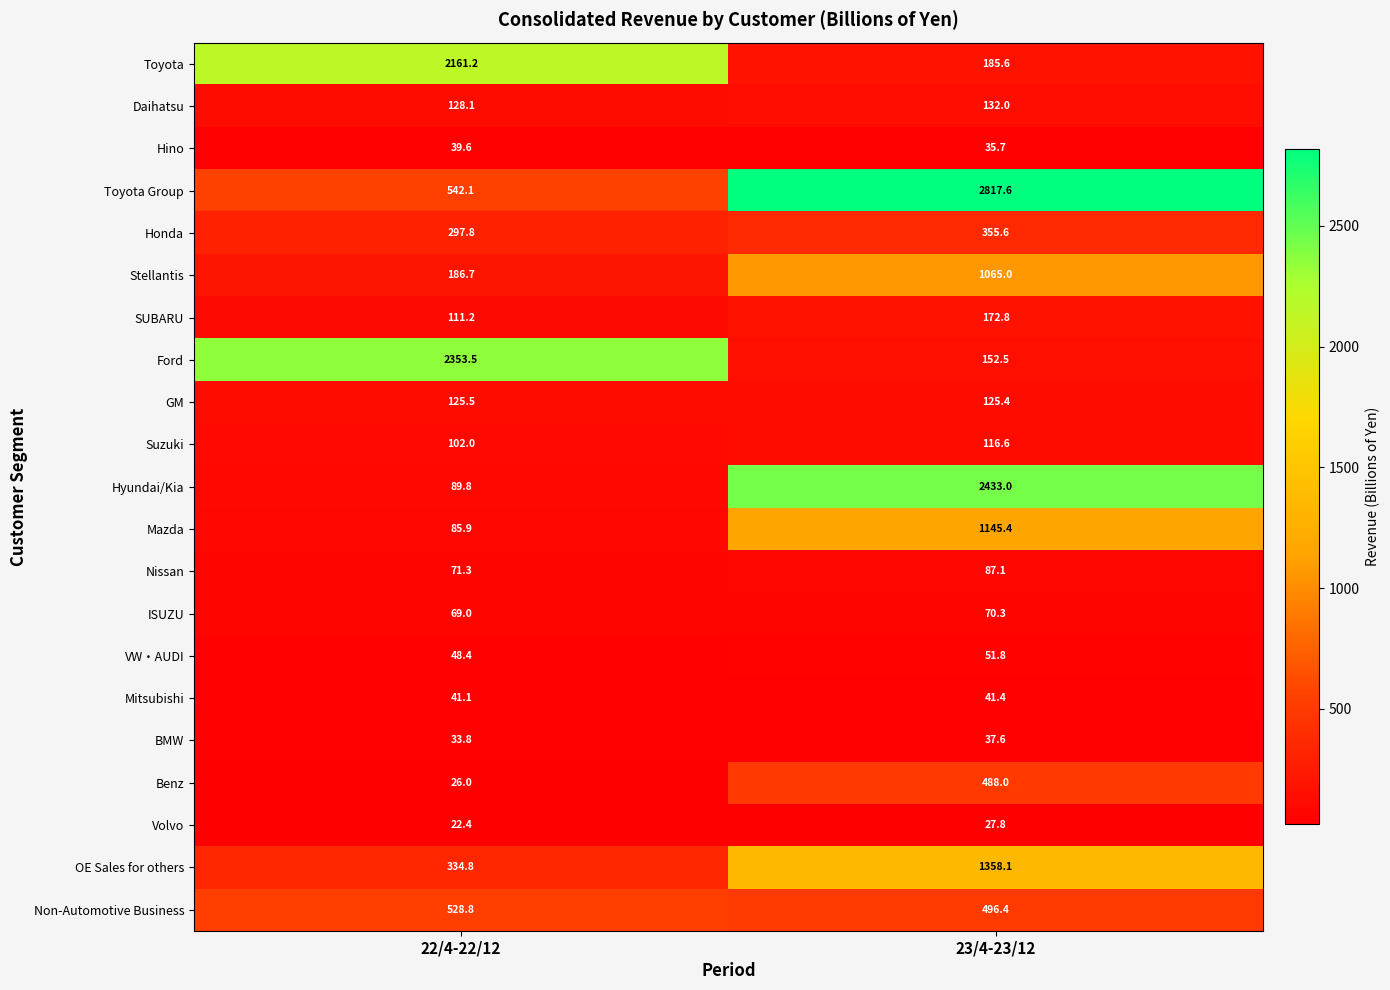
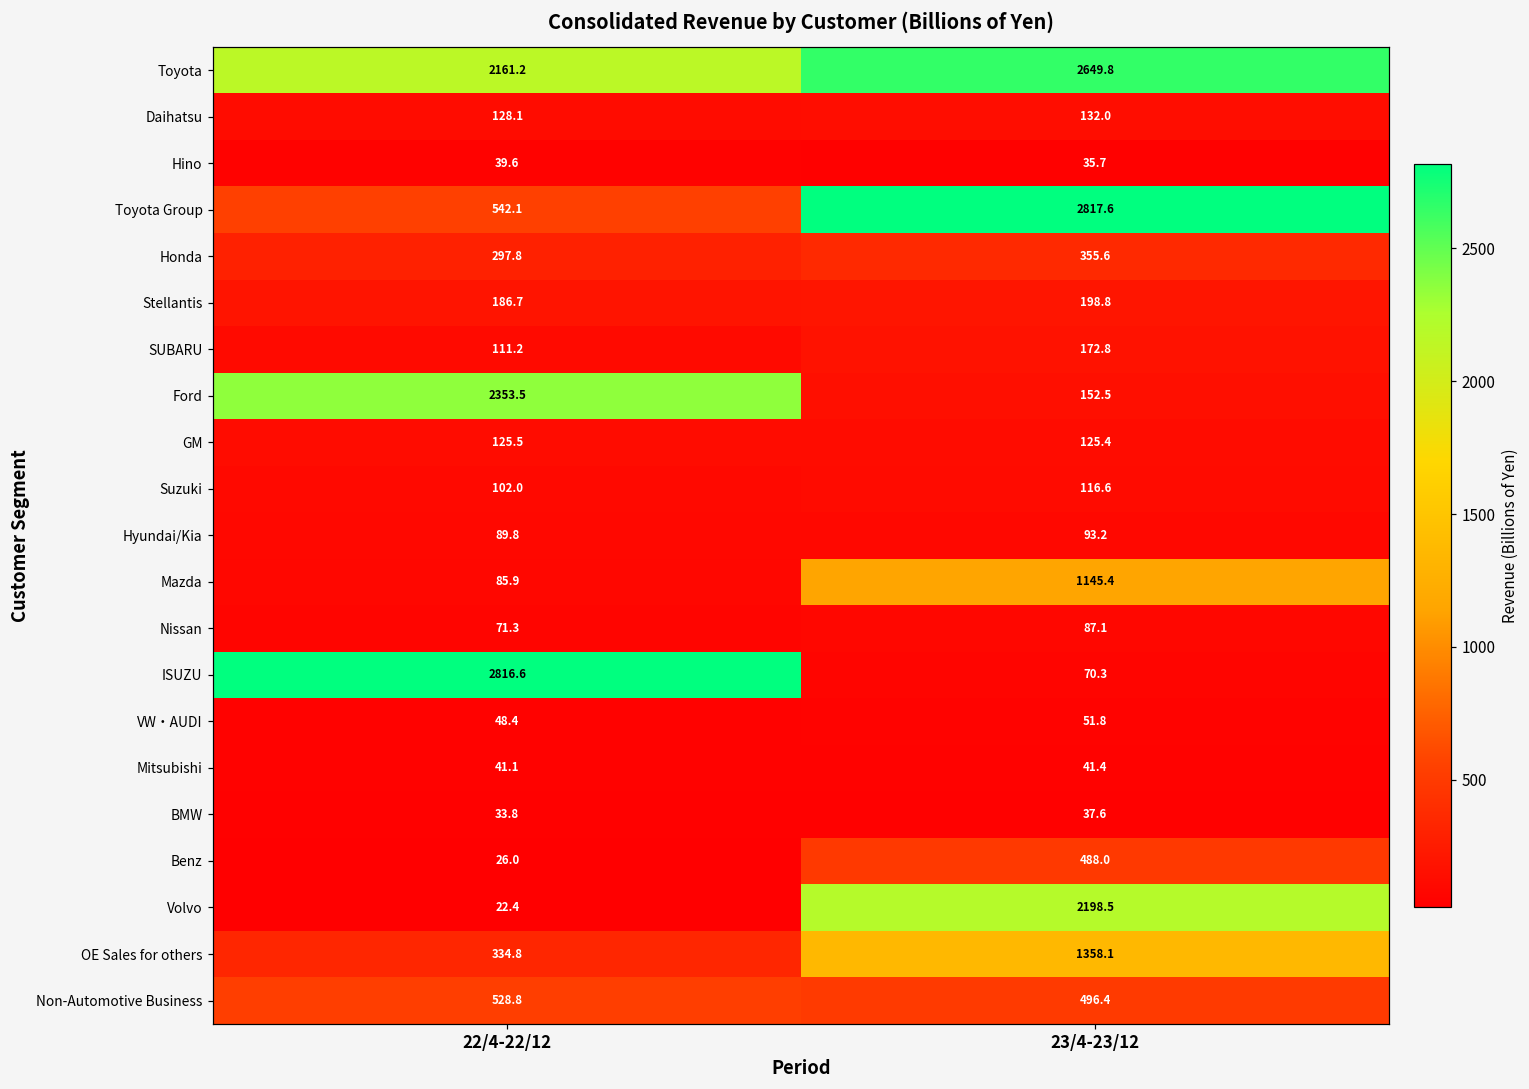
Toyota, 23/4-23/12: 185.6 -> 2649.8
Stellantis, 23/4-23/12: 1065.0 -> 198.8
Hyundai/Kia, 23/4-23/12: 2433.0 -> 93.2
ISUZU, 22/4-22/12: 69.0 -> 2816.6
Volvo, 23/4-23/12: 27.8 -> 2198.5
